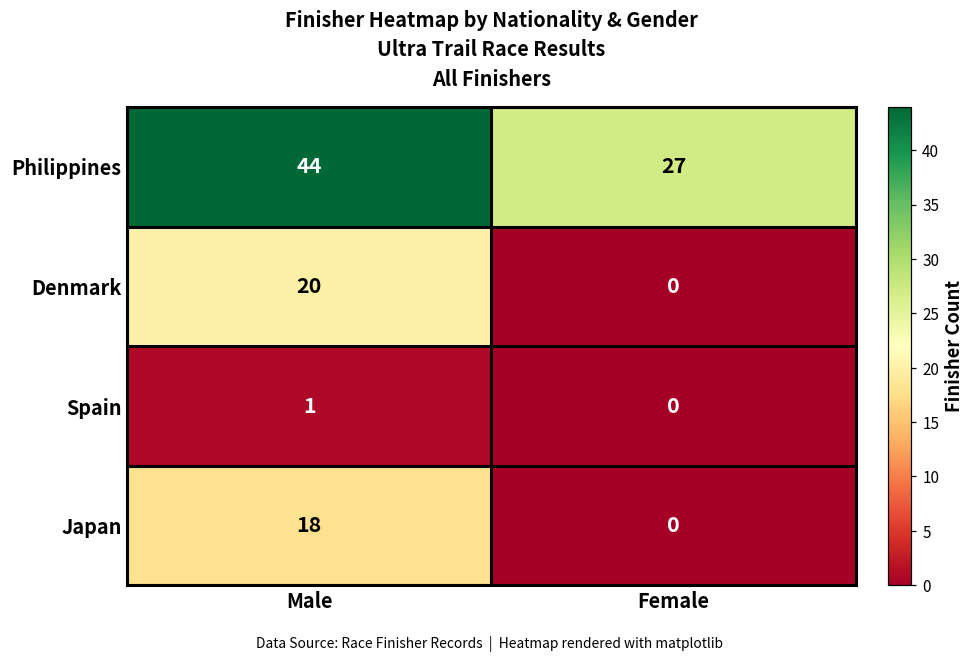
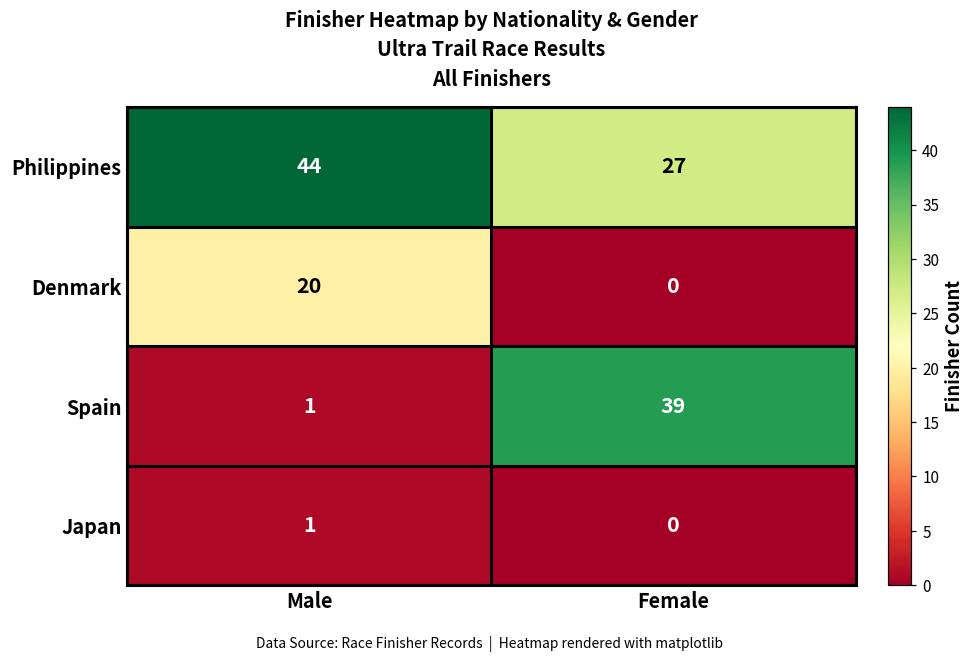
Spain, Female: 0 -> 39
Japan, Male: 18 -> 1
